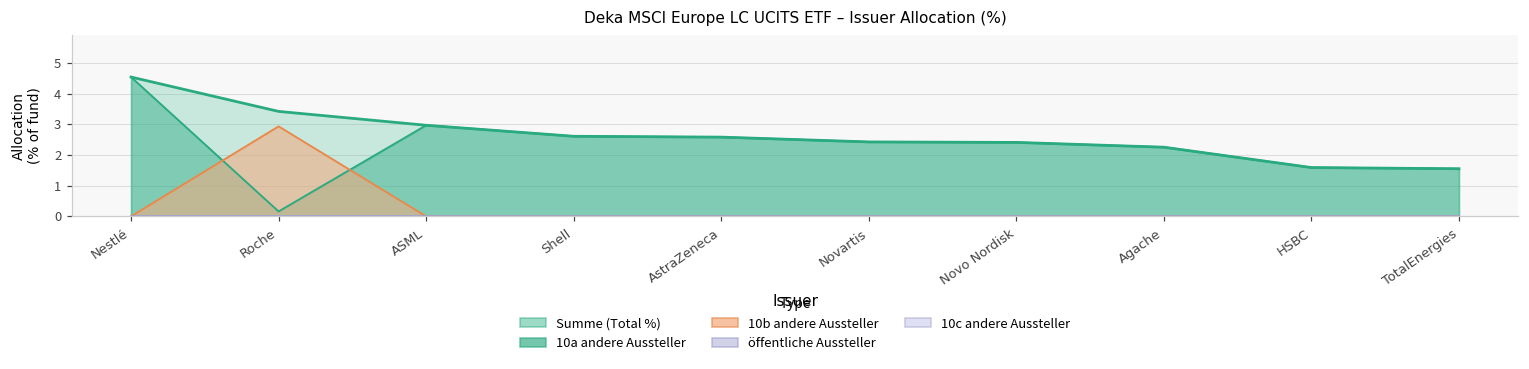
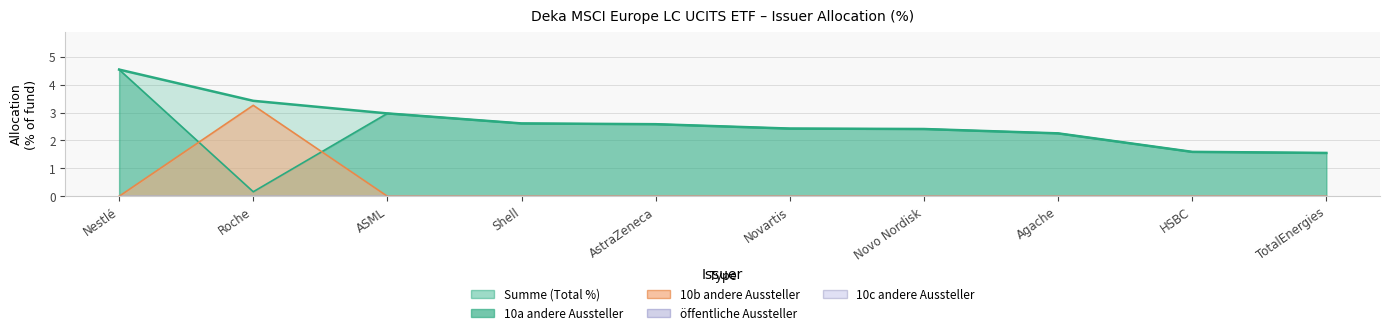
10b andere Aussteller, Roche: 2.9 -> 3.3
